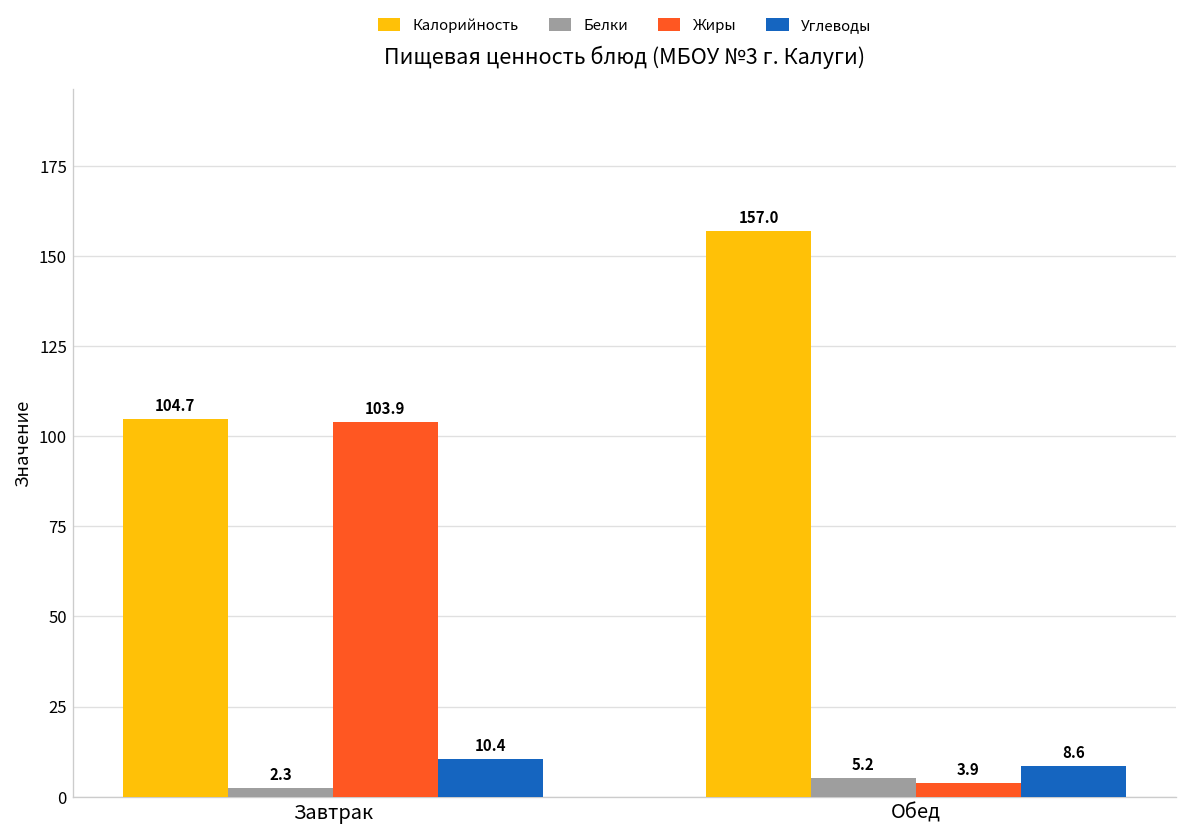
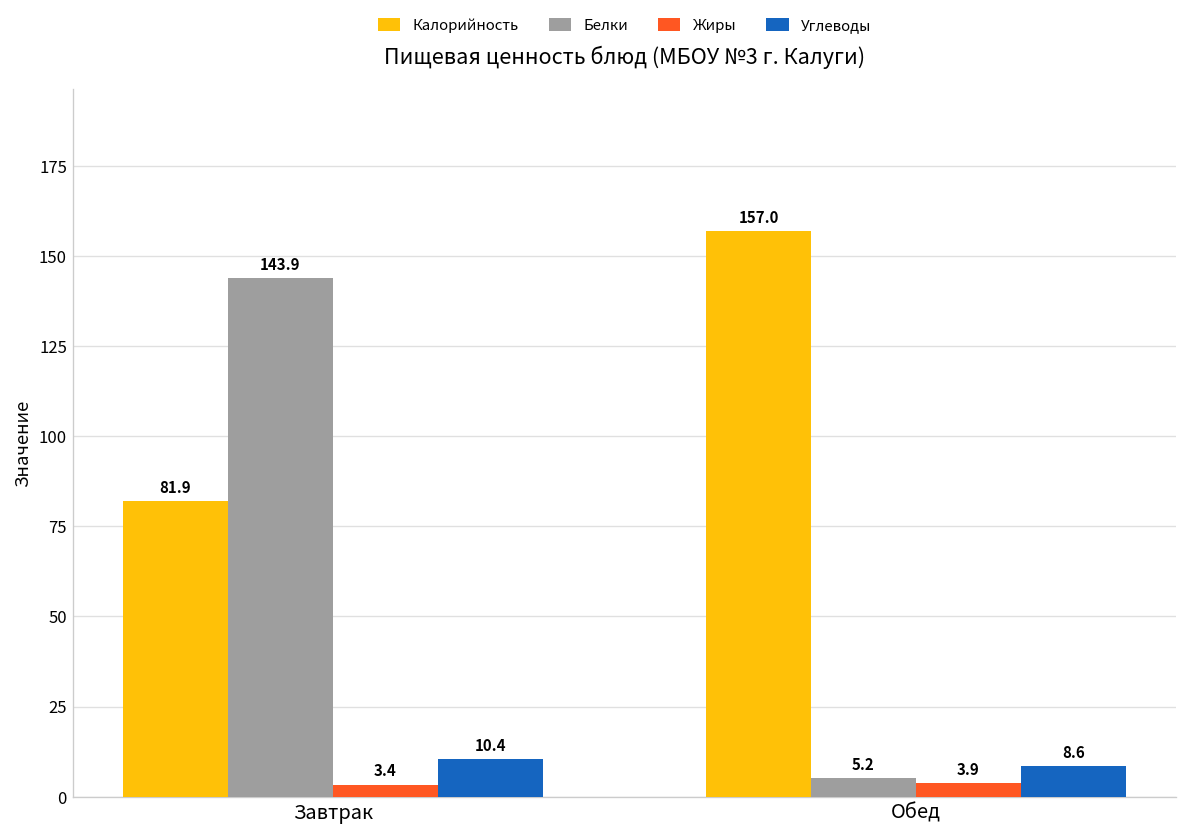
Калорийность, Завтрак: 104.7 -> 81.9
Белки, Завтрак: 2.3 -> 143.9
Жиры, Завтрак: 103.9 -> 3.4
